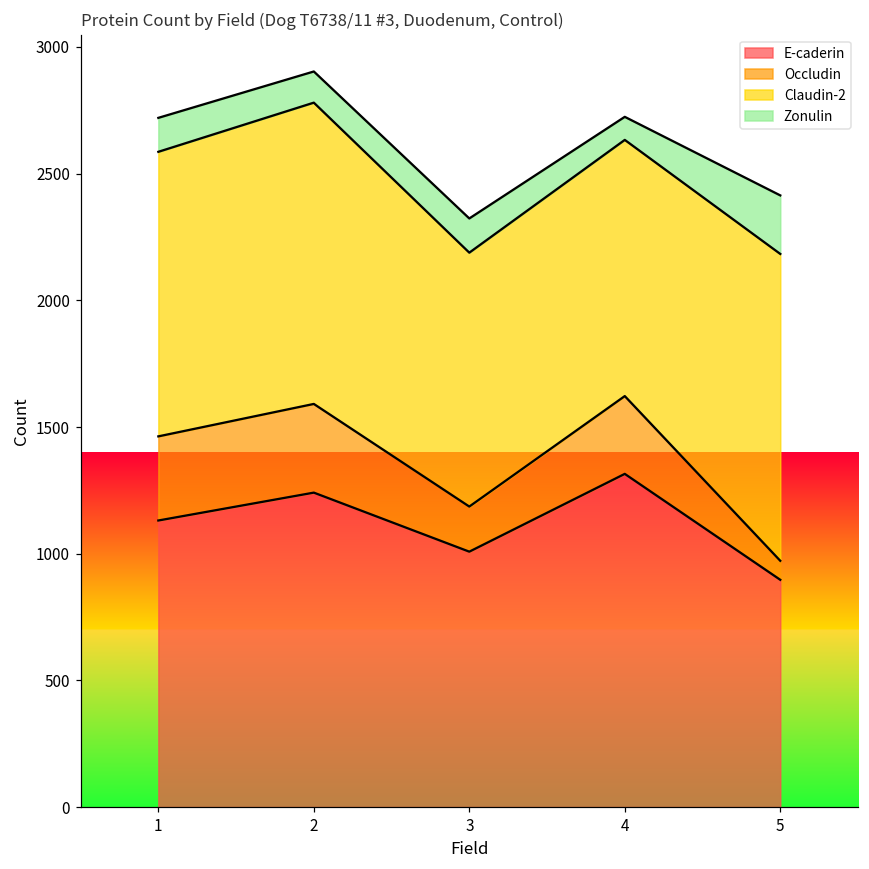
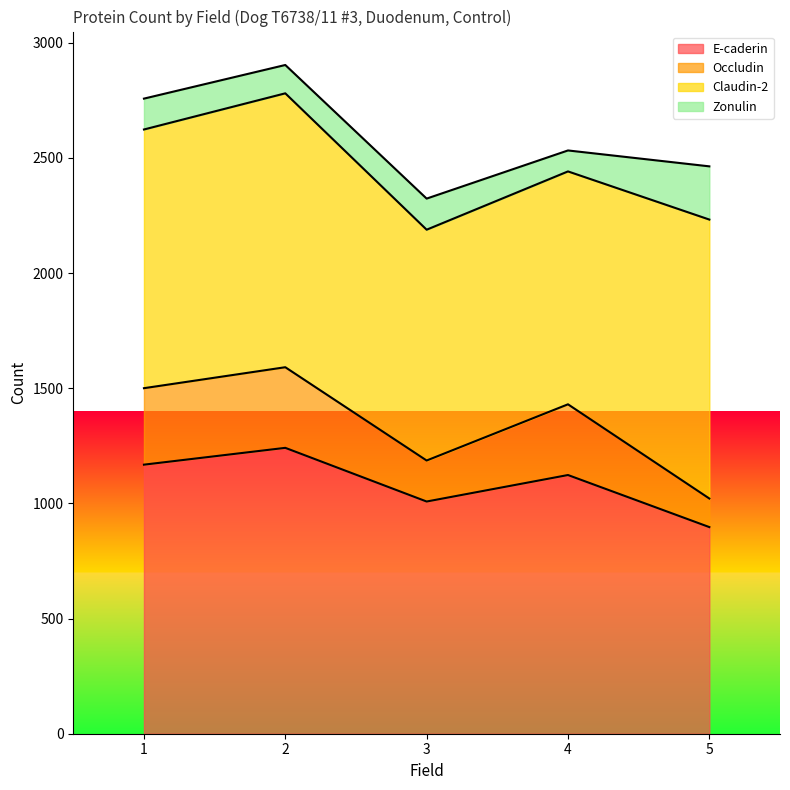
E-caderin, 1: 1130 -> 1170
E-caderin, 4: 1320 -> 1120
Occludin, 5: 80 -> 120
